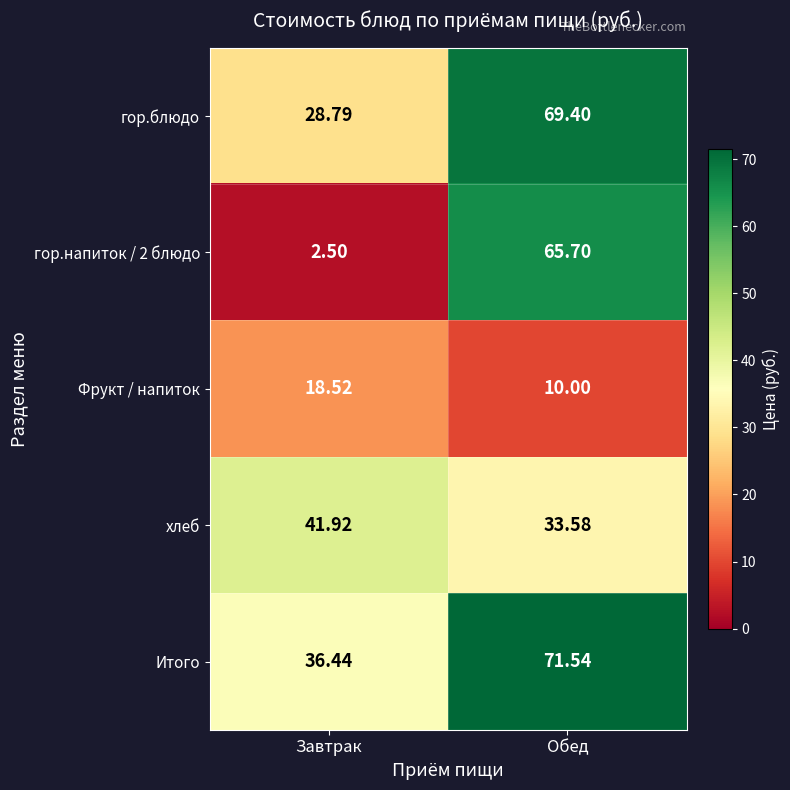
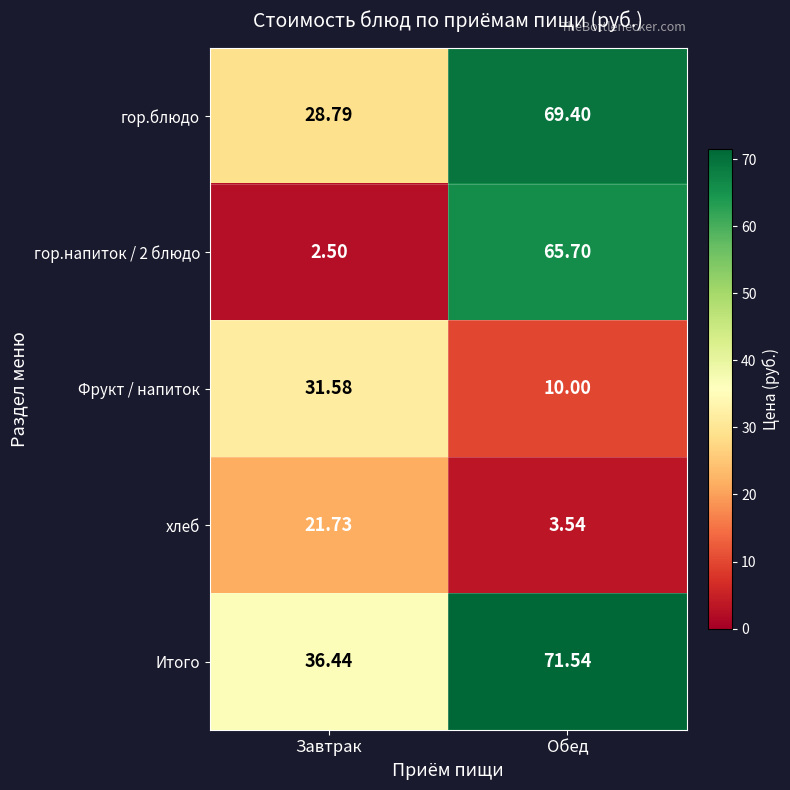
Фрукт / напиток, Завтрак: 18.52 -> 31.58
хлеб, Завтрак: 41.92 -> 21.73
хлеб, Обед: 33.58 -> 3.54
